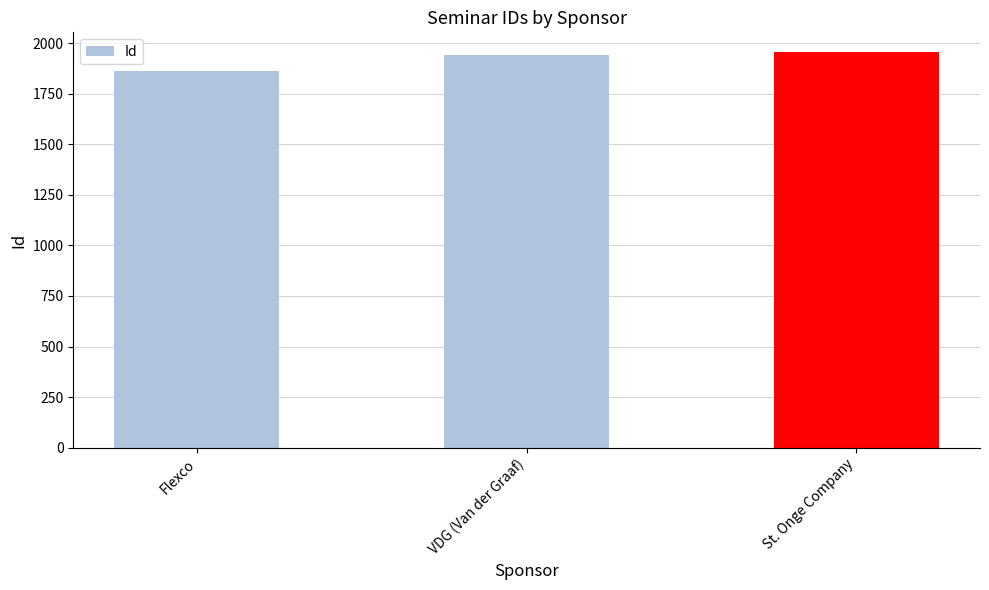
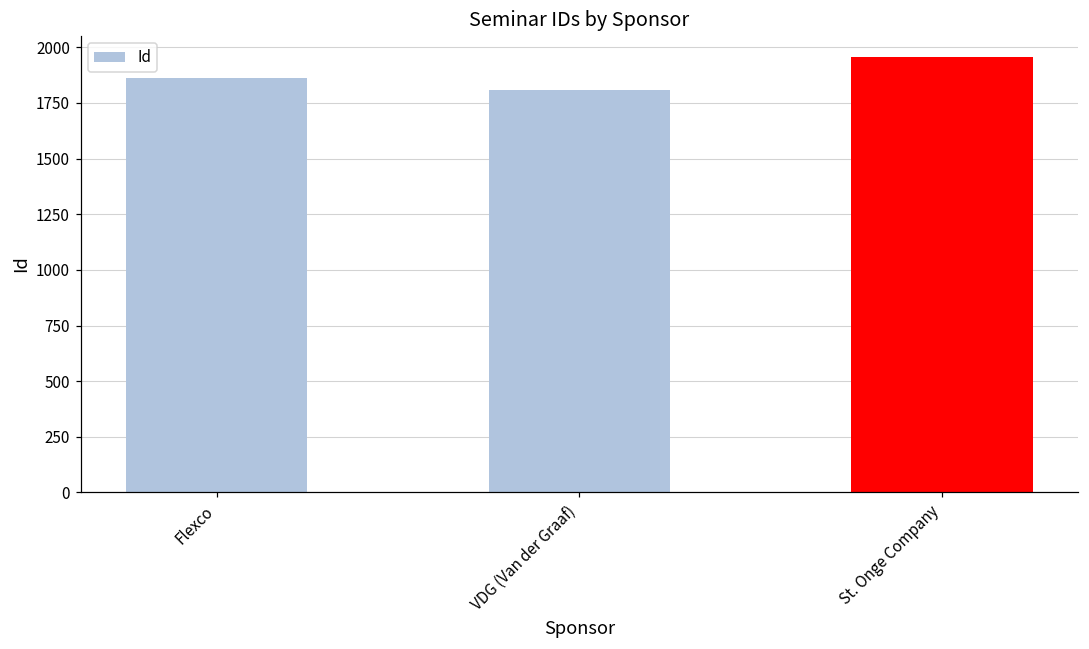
VDG (Van der Graaf): 1940 -> 1810
